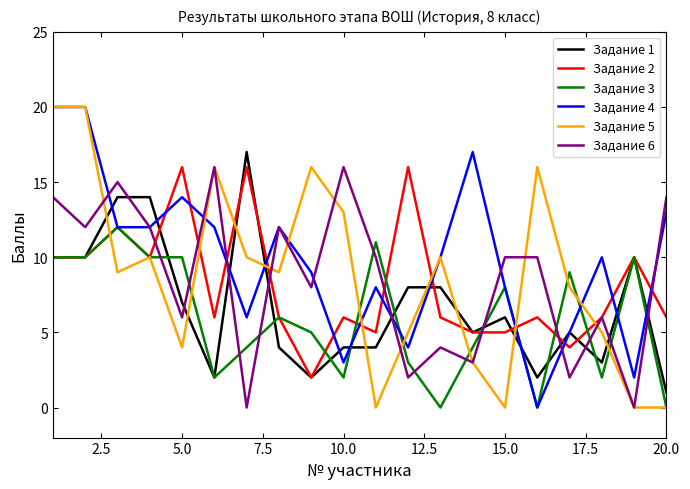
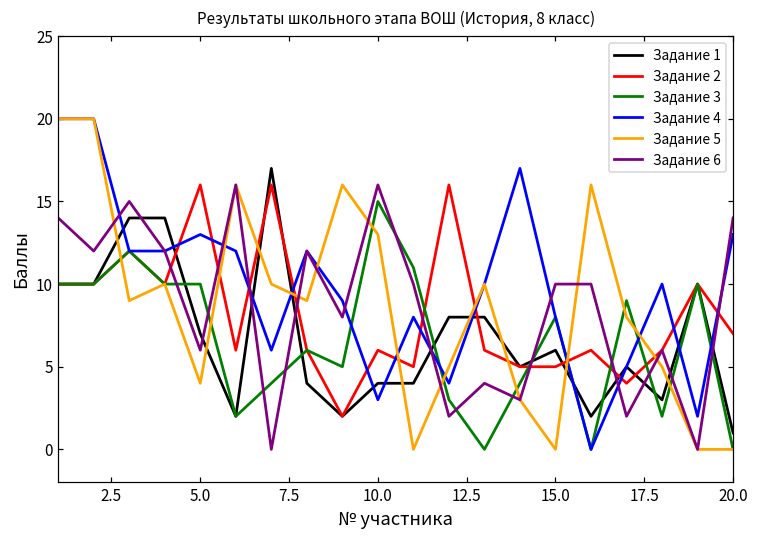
Задание 4, 5.0: 14 -> 13
Задание 3, 10.0: 2 -> 15
Задание 2, 20.0: 6 -> 7
